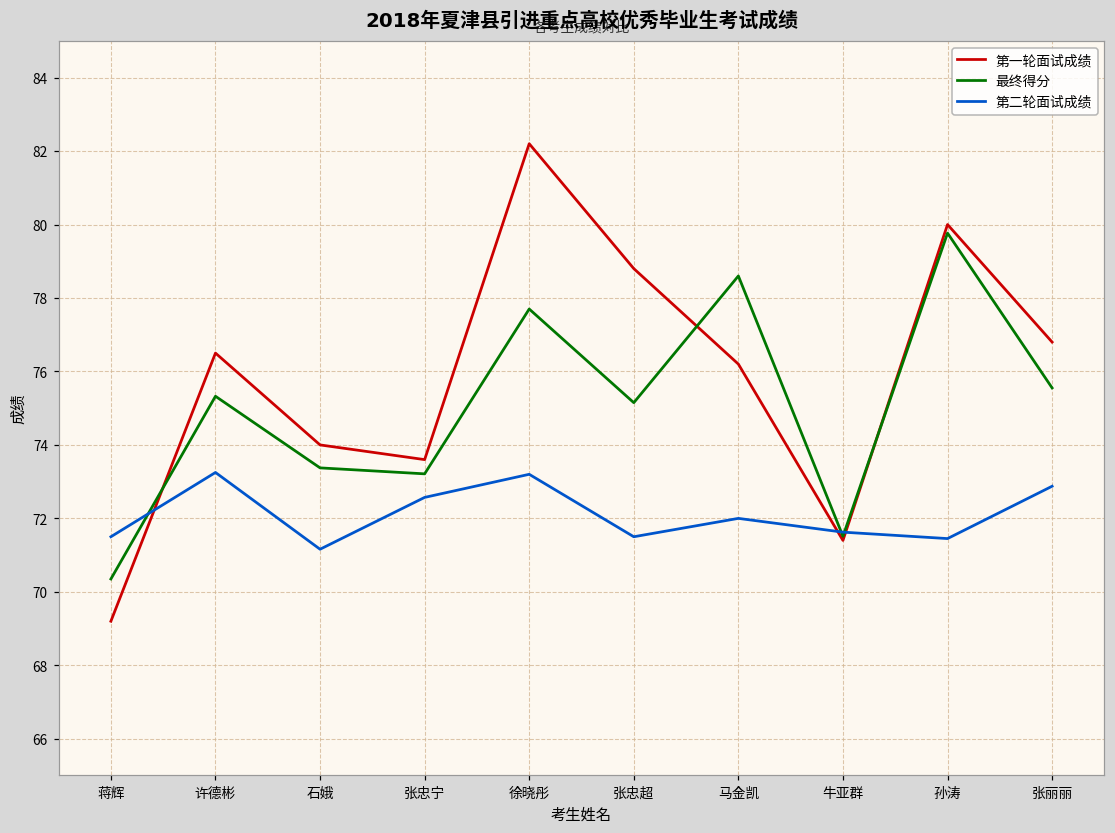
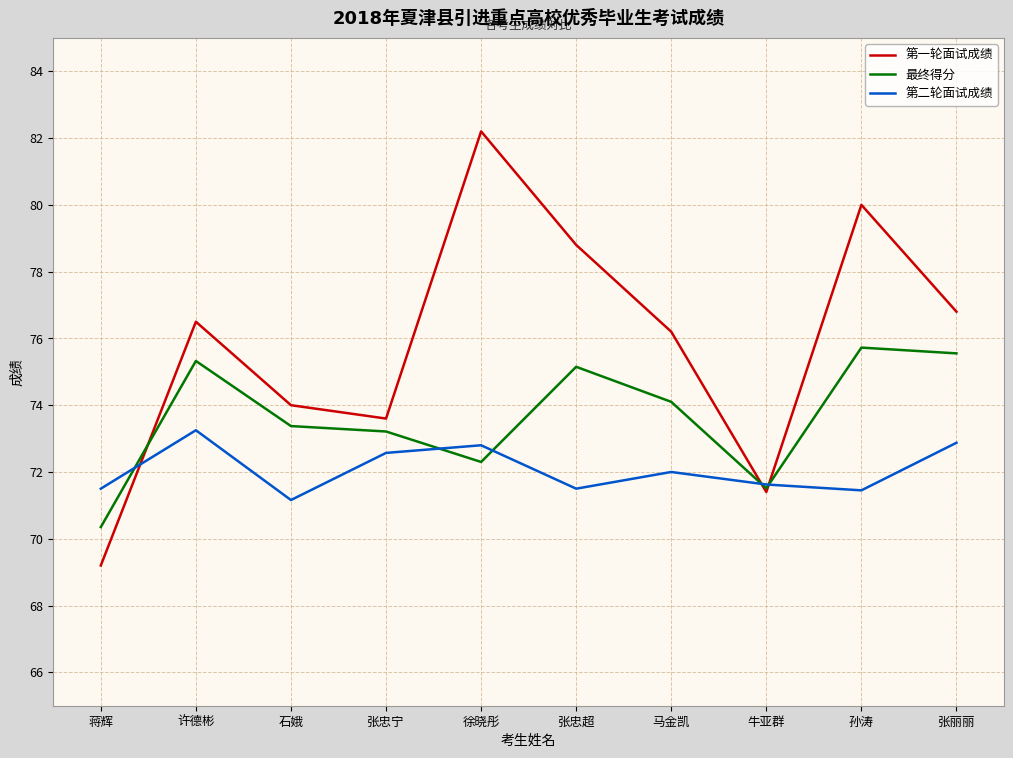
最终得分, 徐晓彤: 77.7 -> 72.3
第二轮面试成绩, 徐晓彤: 73.2 -> 72.8
最终得分, 马金凯: 78.6 -> 74.1
最终得分, 孙涛: 79.8 -> 75.7
